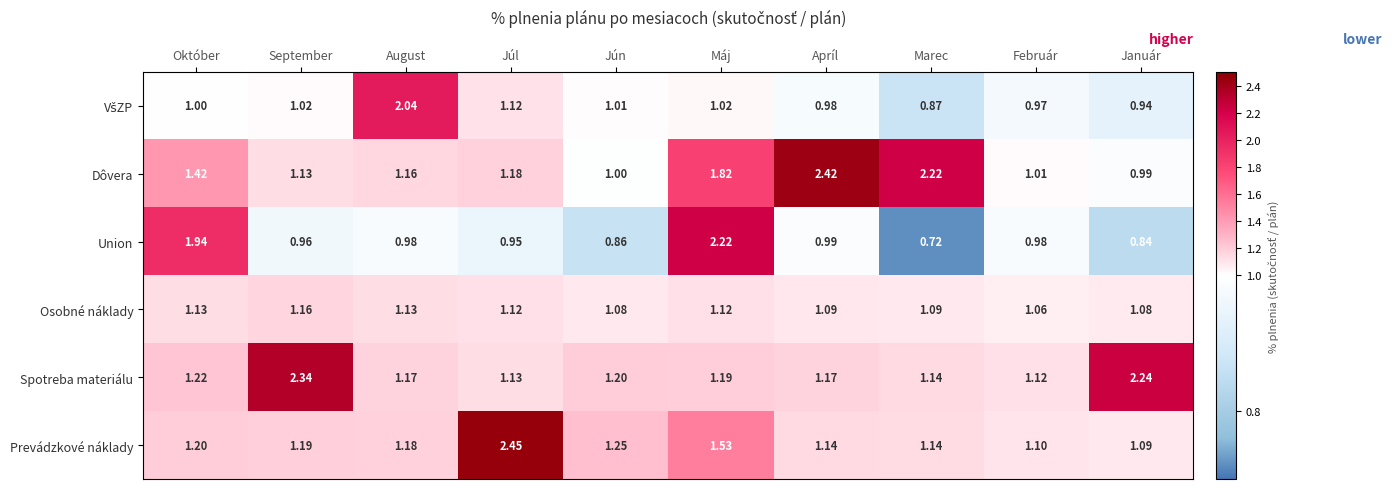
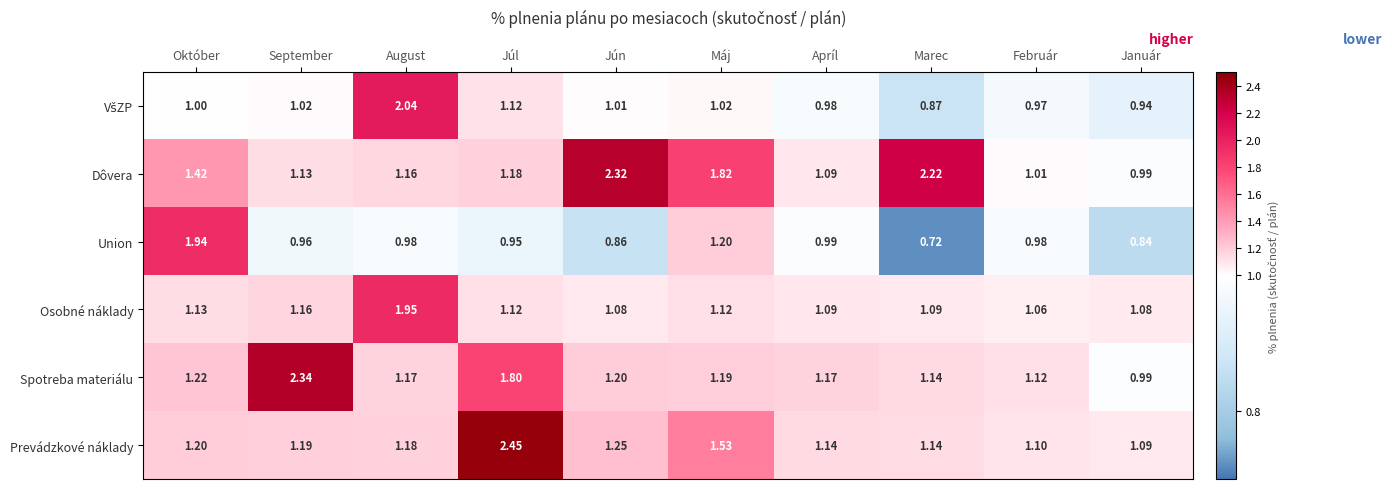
Dôvera, Jún: 1.00 -> 2.32
Dôvera, Apríl: 2.42 -> 1.09
Union, Máj: 2.22 -> 1.20
Osobné náklady, August: 1.13 -> 1.95
Spotreba materiálu, Júl: 1.13 -> 1.80
Spotreba materiálu, Január: 2.24 -> 0.99
